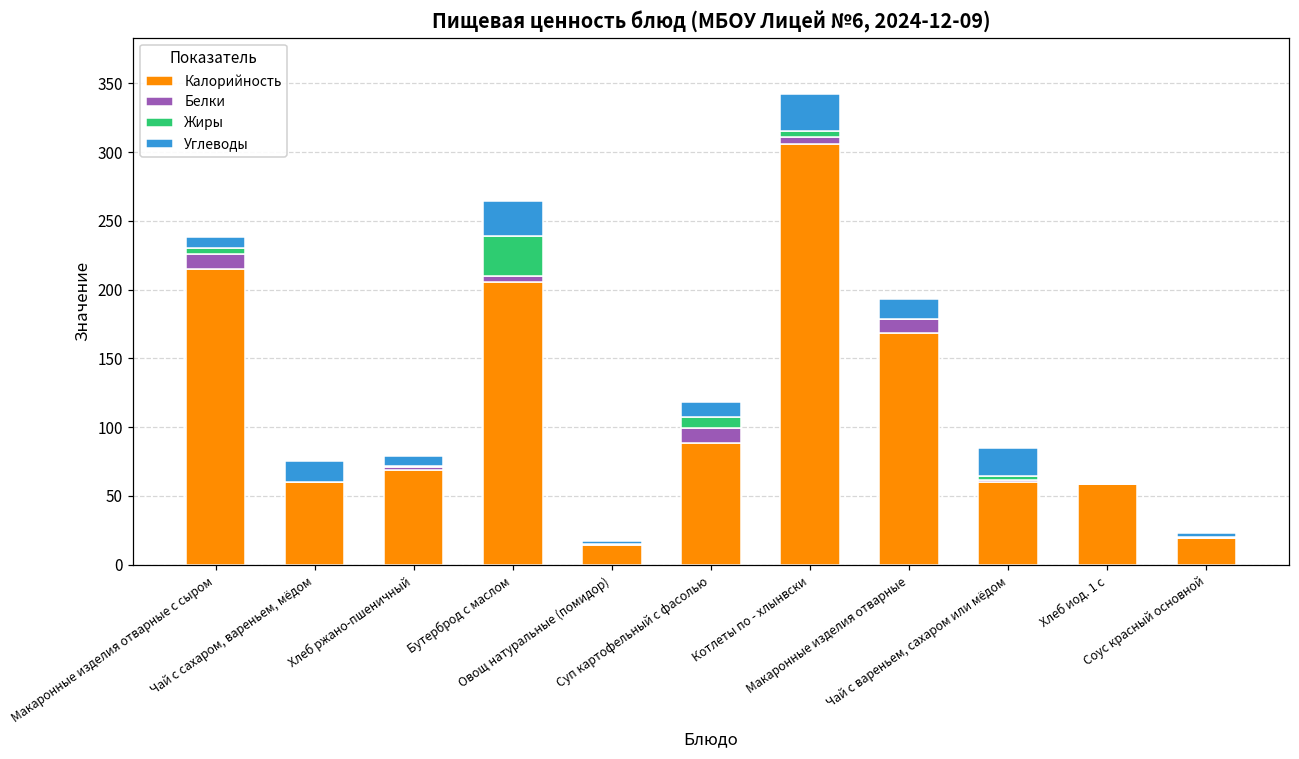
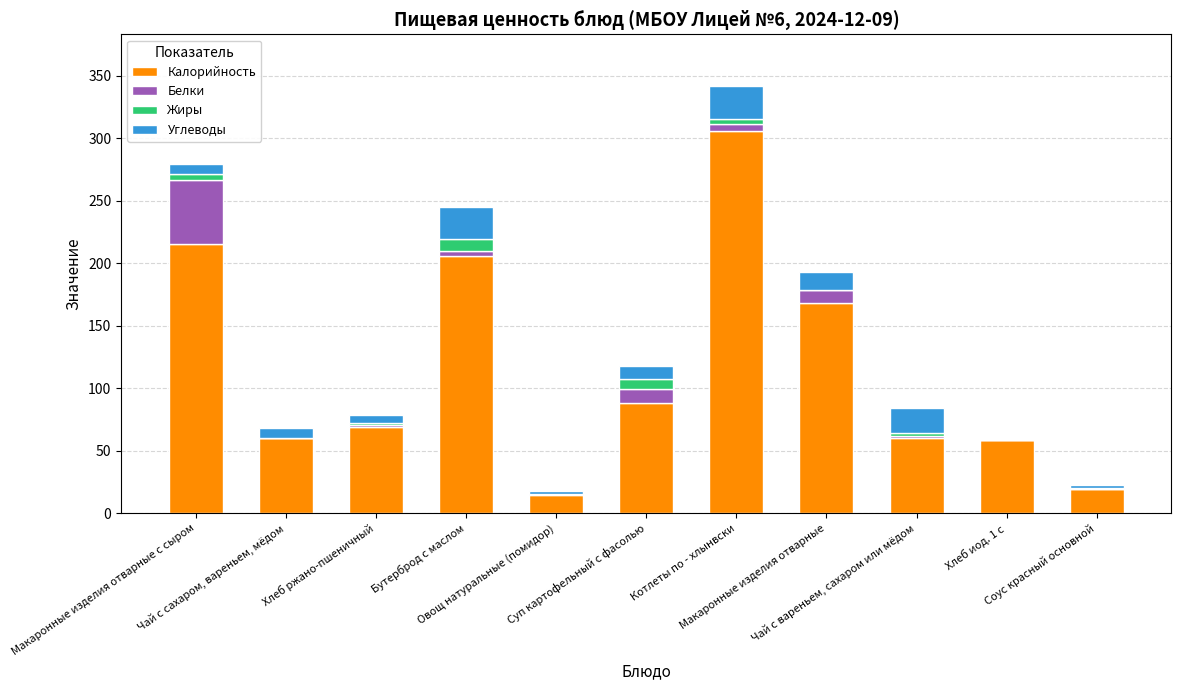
Белки, Макаронные изделия отварные с сыром: 10 -> 51
Углеводы, Чай с сахаром, вареньем, мёдом: 15 -> 8
Жиры, Бутерброд с маслом: 29 -> 10
